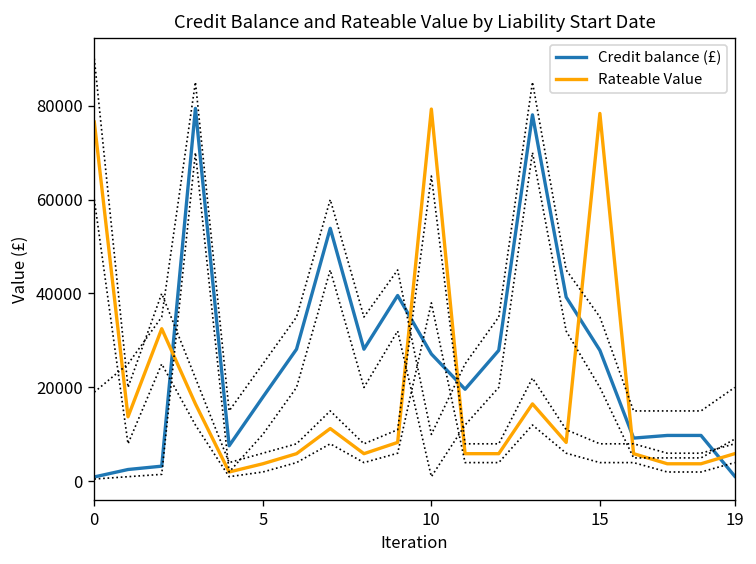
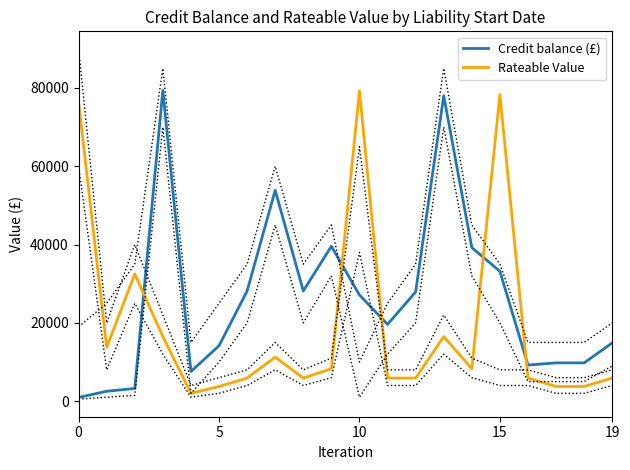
Credit balance (£), 5: 18000 -> 14000
Credit balance (£), 15: 28000 -> 33000
Credit balance (£), 19: 1000 -> 15000
